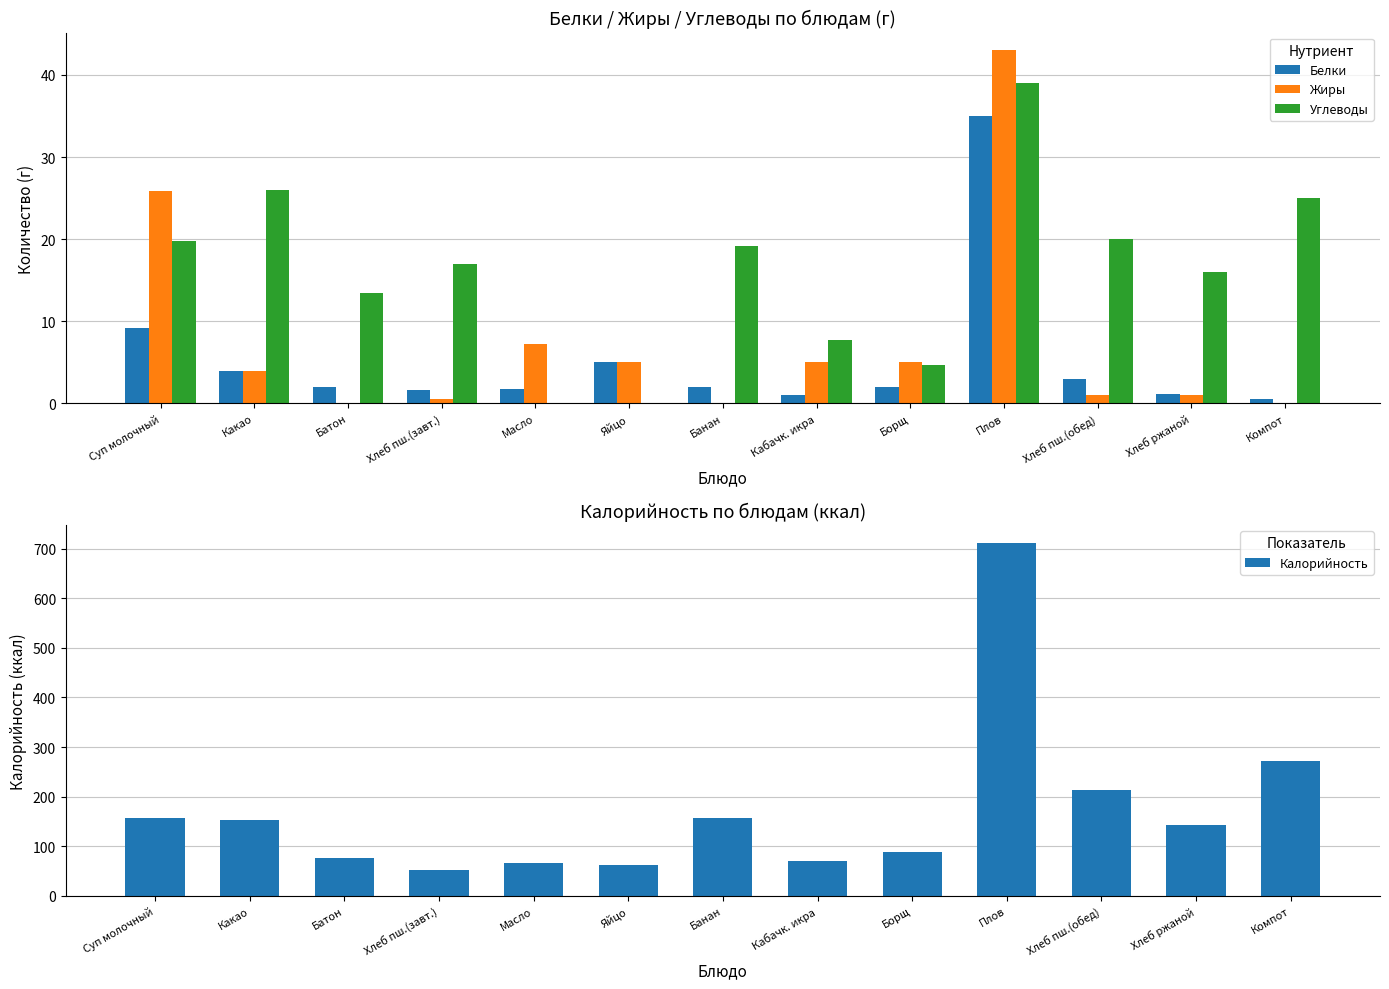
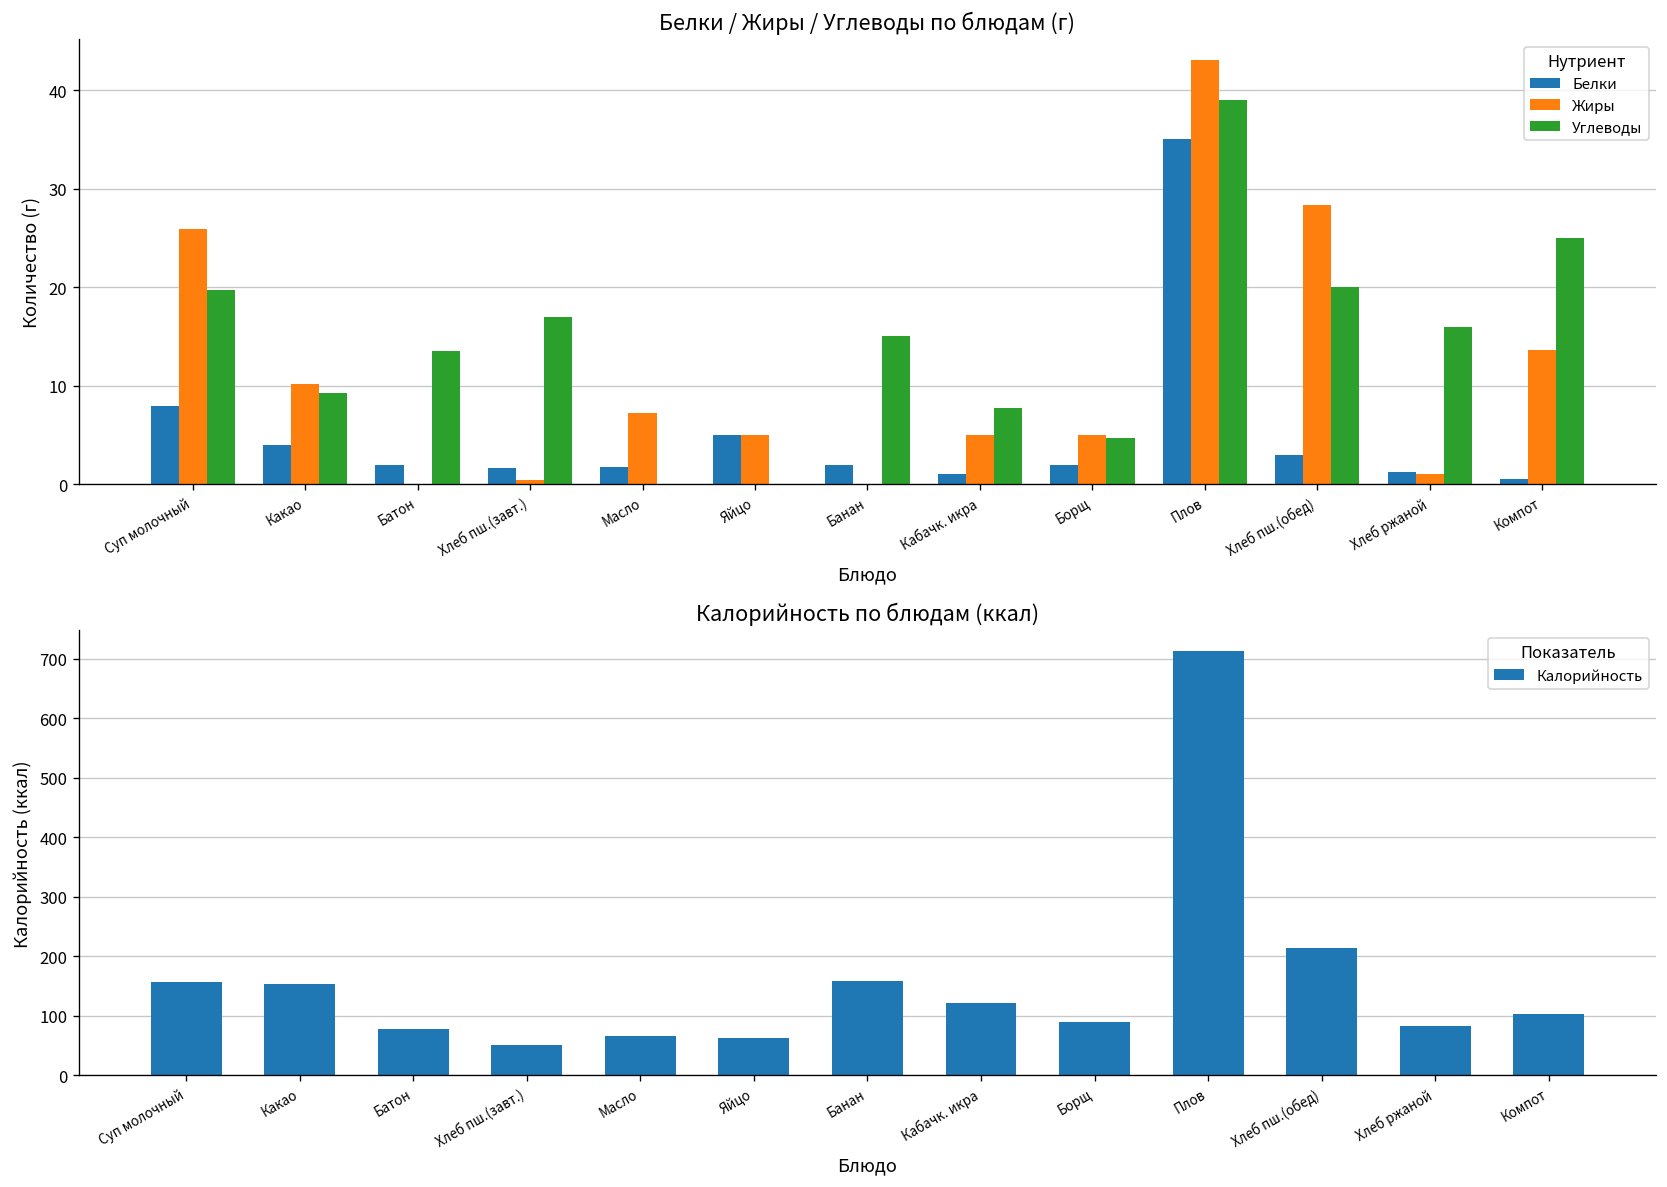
Белки / Жиры / Углеводы по блюдам (г), Белки, Суп молочный: 9 -> 8
Белки / Жиры / Углеводы по блюдам (г), Жиры, Какао: 4 -> 10
Белки / Жиры / Углеводы по блюдам (г), Углеводы, Какао: 26 -> 9
Белки / Жиры / Углеводы по блюдам (г), Углеводы, Банан: 19 -> 15
Белки / Жиры / Углеводы по блюдам (г), Жиры, Хлеб пш.(обед): 1 -> 28
Белки / Жиры / Углеводы по блюдам (г), Жиры, Компот: 0 -> 14
Калорийность по блюдам (ккал), Кабачк. икра: 70 -> 120
Калорийность по блюдам (ккал), Хлеб ржаной: 140 -> 80
Калорийность по блюдам (ккал), Компот: 270 -> 100
